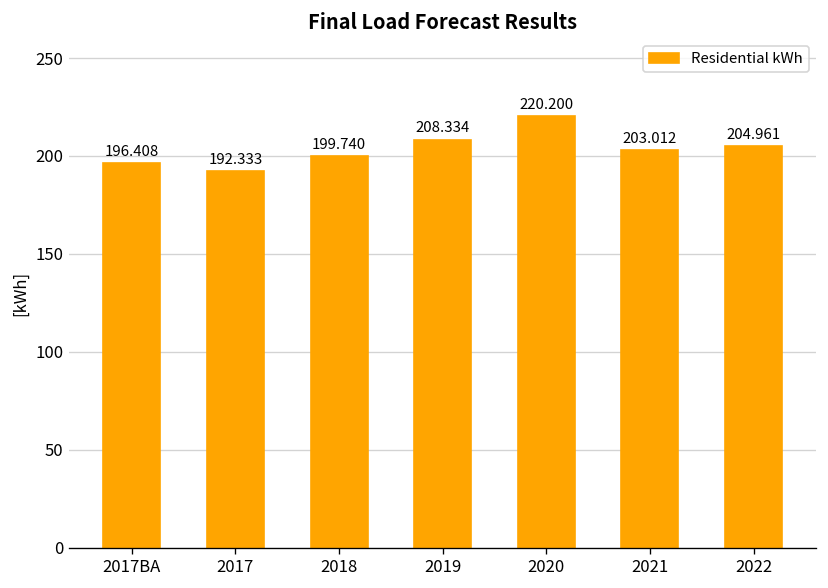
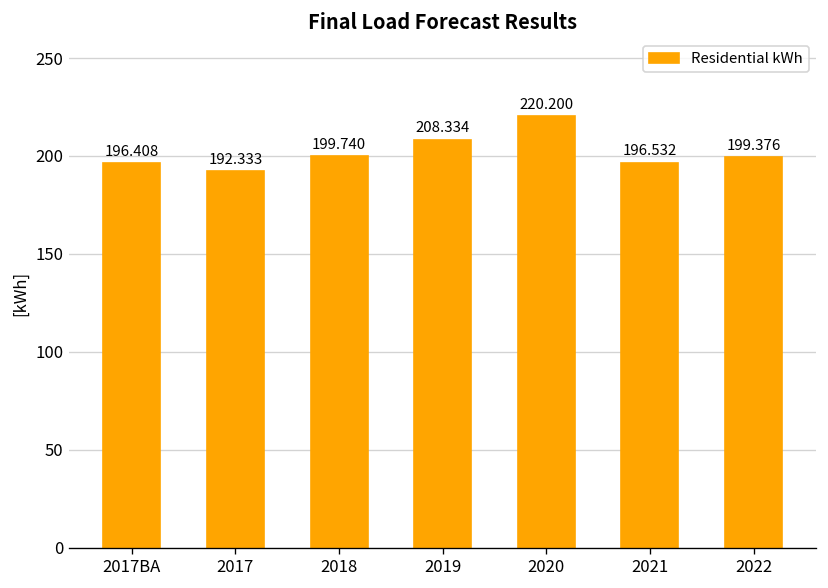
2021: 203.012 -> 196.532
2022: 204.961 -> 199.376
